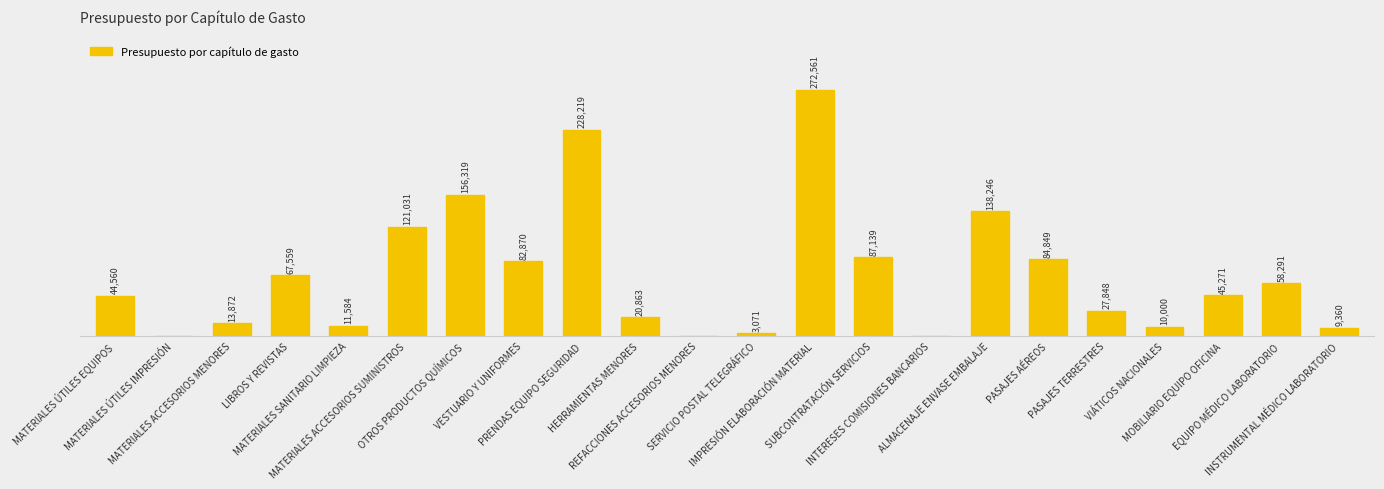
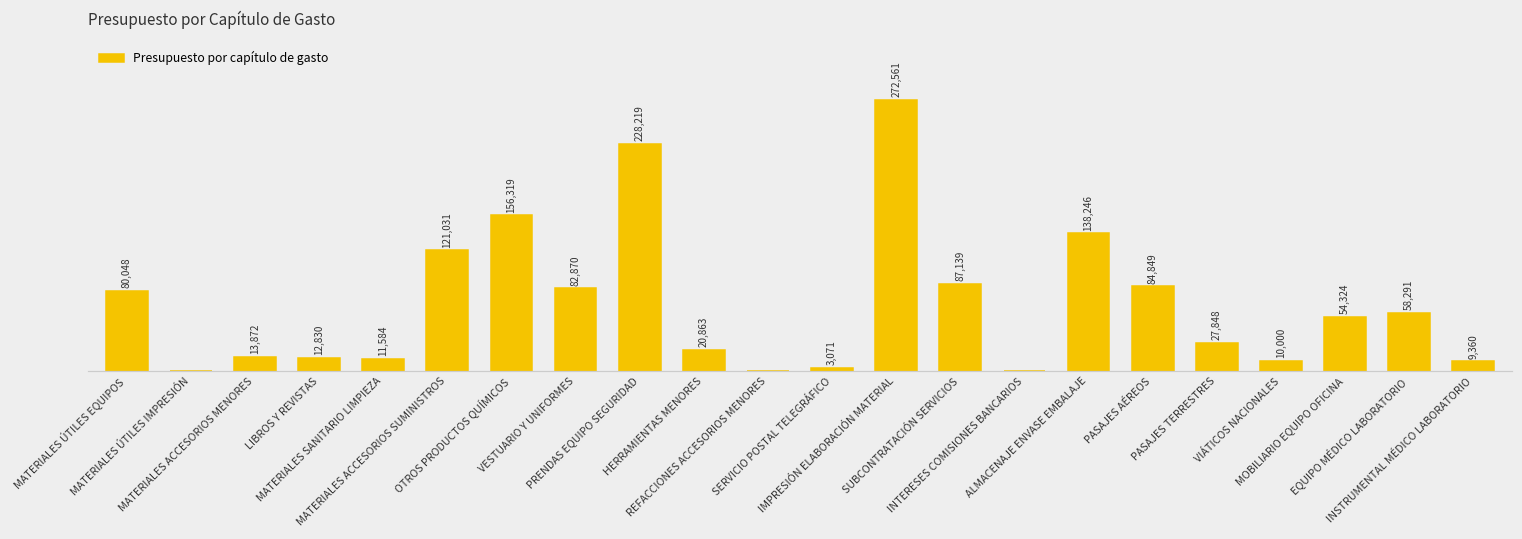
MATERIALES ÚTILES EQUIPOS: 44,560 -> 80,048
LIBROS Y REVISTAS: 67,559 -> 12,830
MOBILIARIO EQUIPO OFICINA: 45,271 -> 54,324
